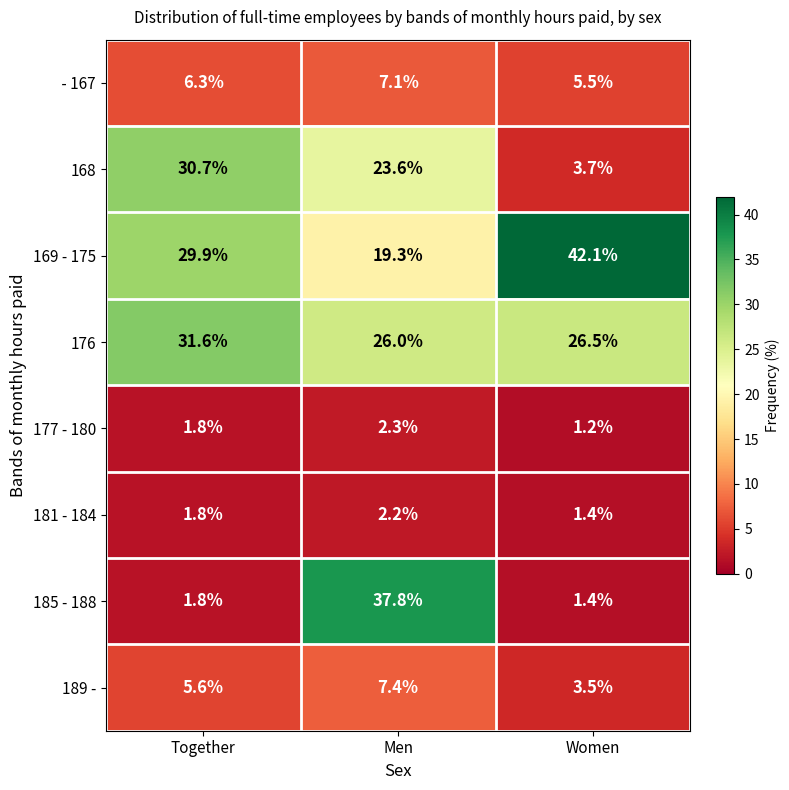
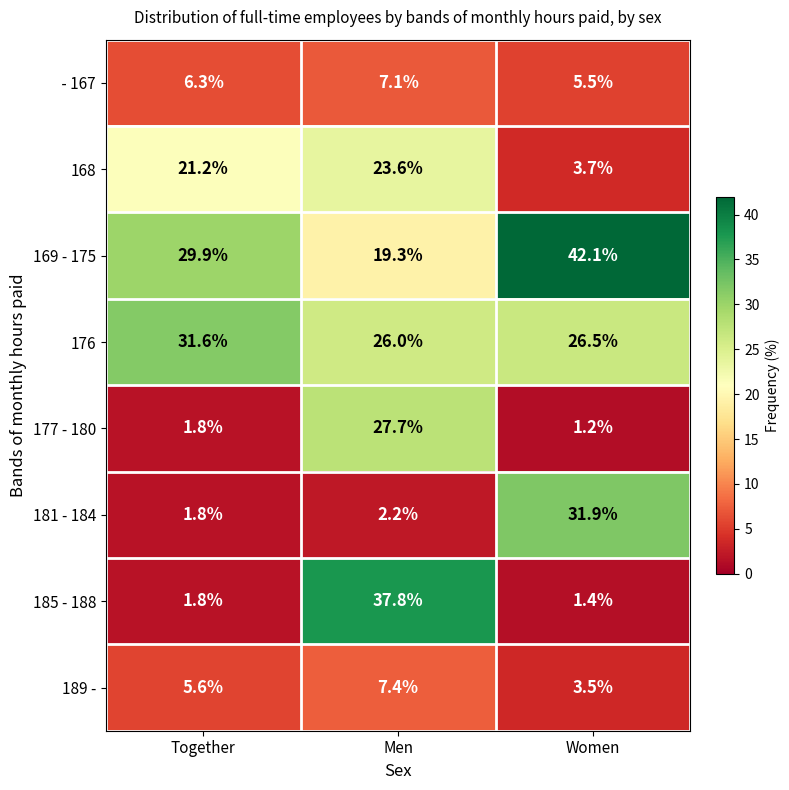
168, Together: 30.7% -> 21.2%
177 - 180, Men: 2.3% -> 27.7%
181 - 184, Women: 1.4% -> 31.9%
